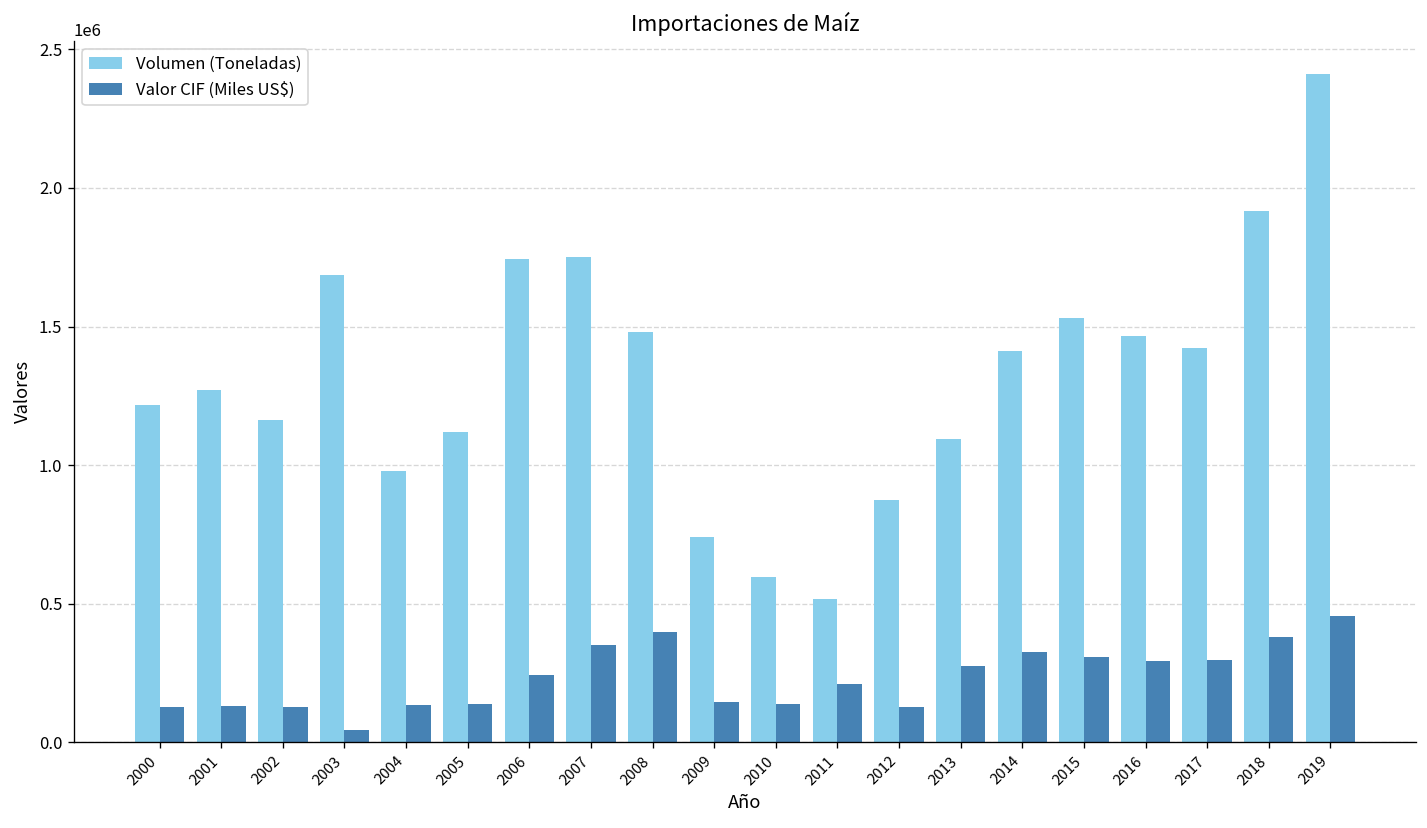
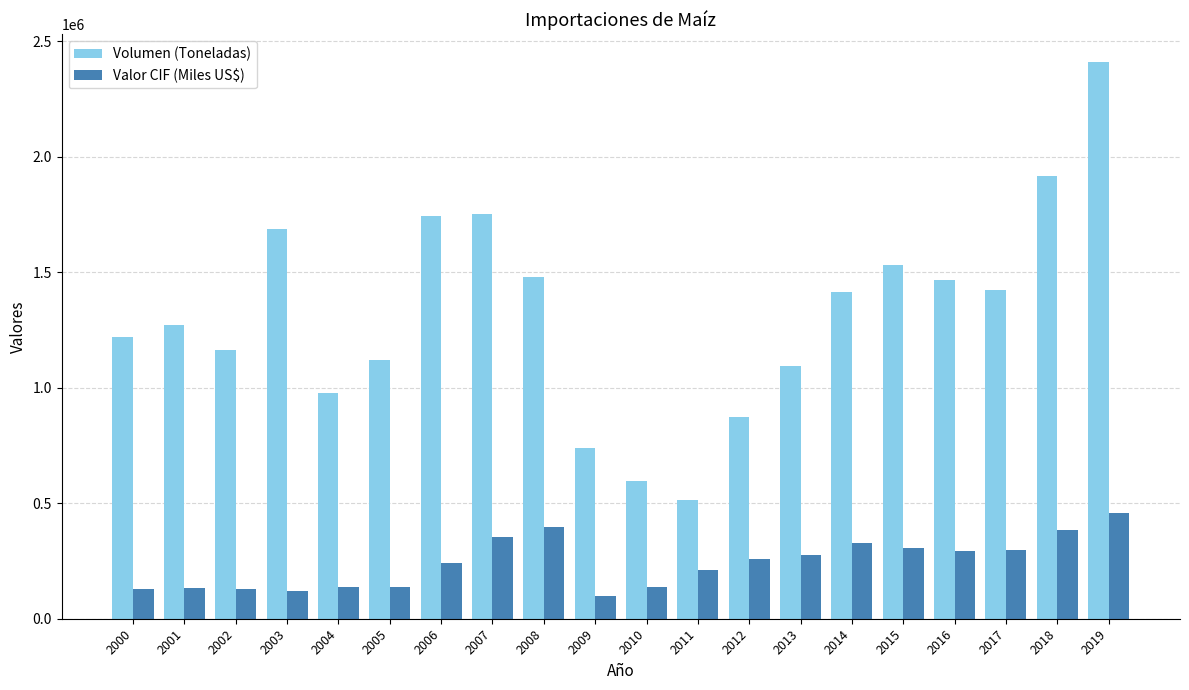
Valor CIF (Miles US$), 2003: 40000 -> 120000
Valor CIF (Miles US$), 2009: 140000 -> 100000
Valor CIF (Miles US$), 2012: 130000 -> 260000
